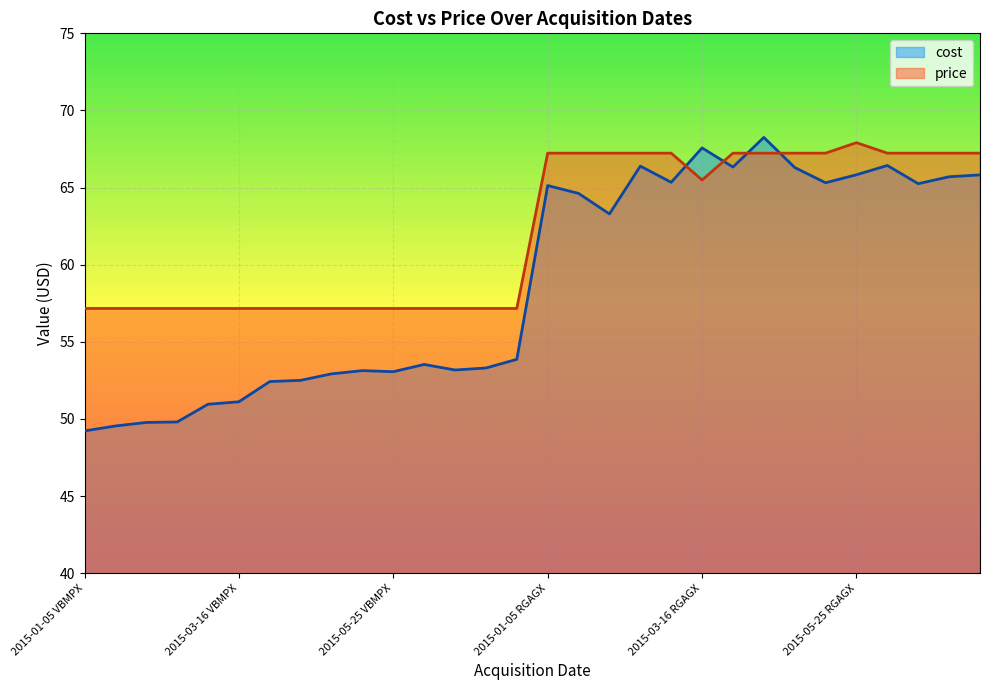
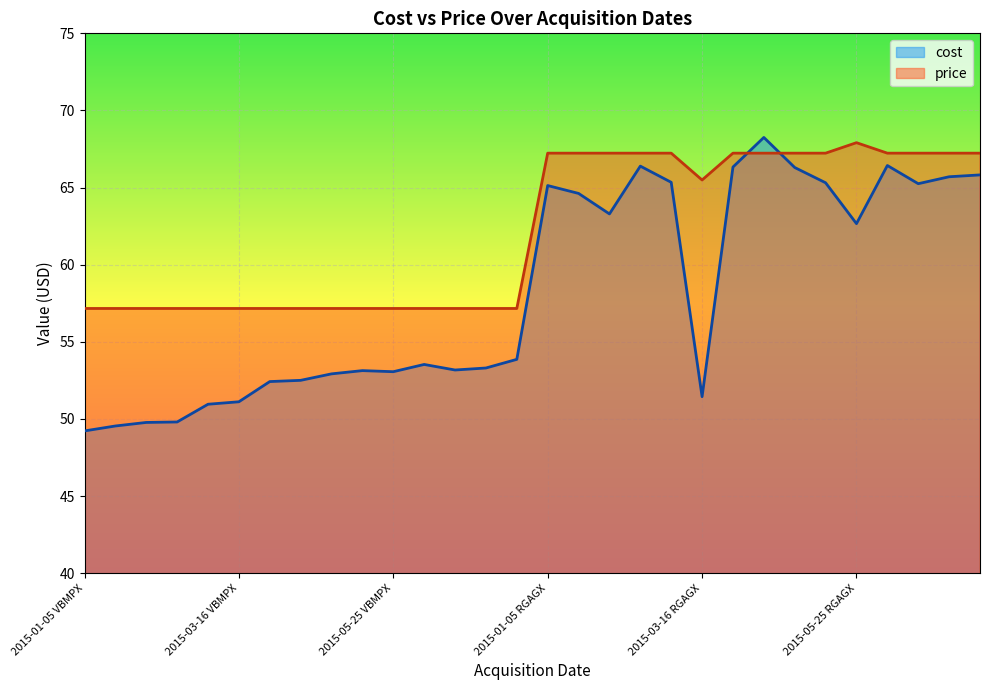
cost, 2015-03-16 RGAGX: 67.6 -> 51.4
cost, 2015-05-25 RGAGX: 65.8 -> 62.7
